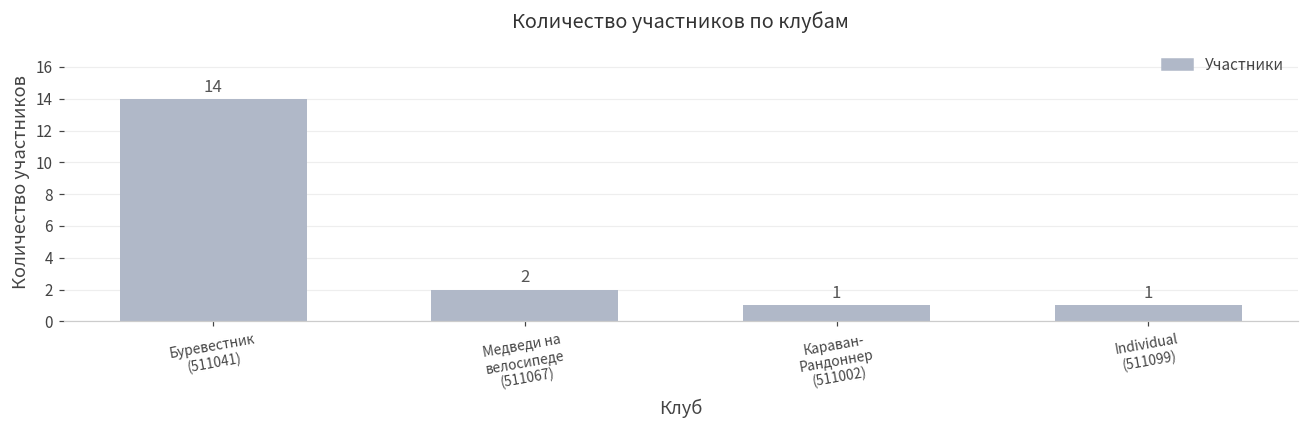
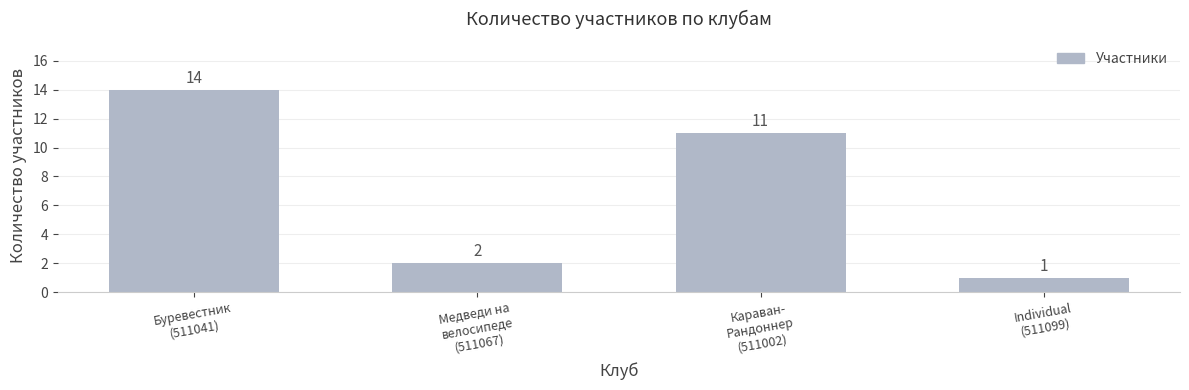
Караван- Рандоннер (511002): 1 -> 11
